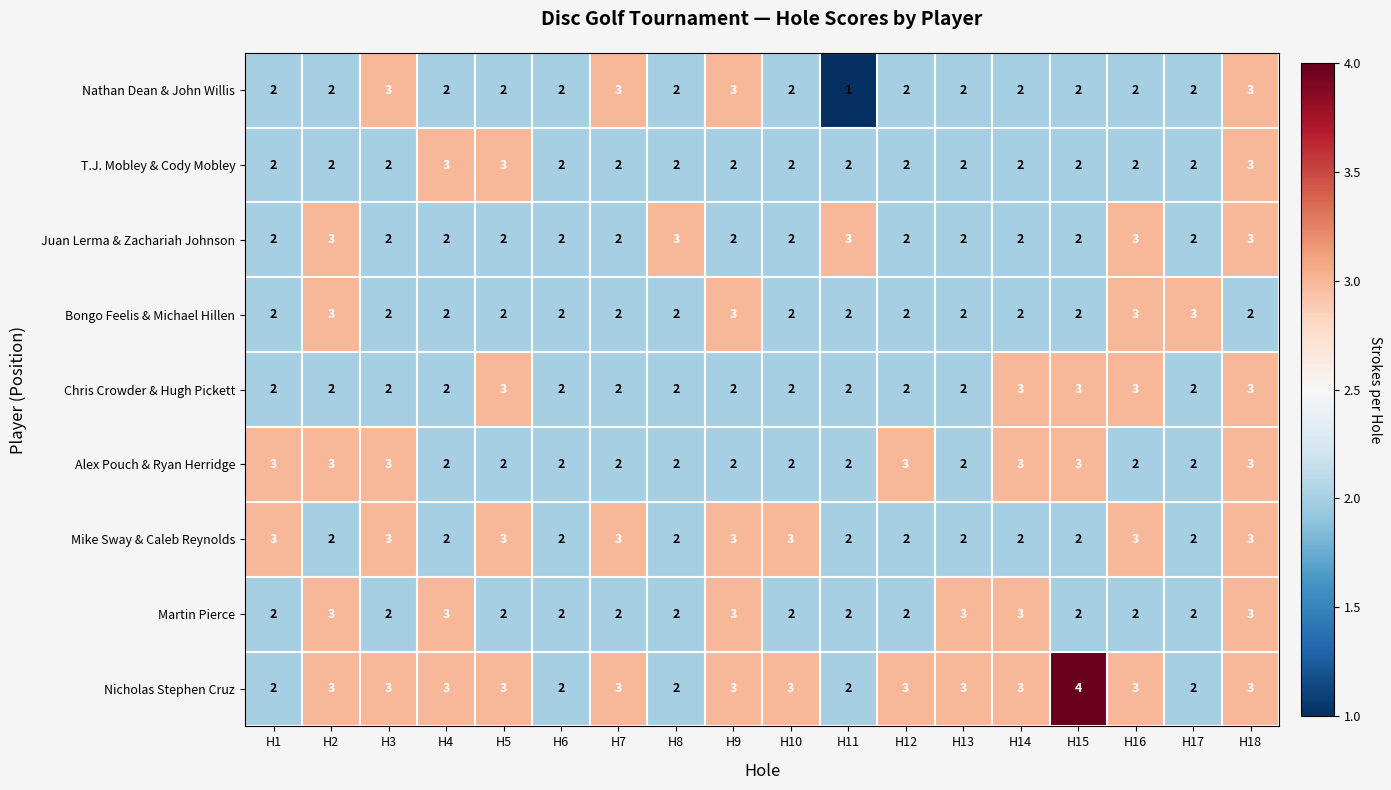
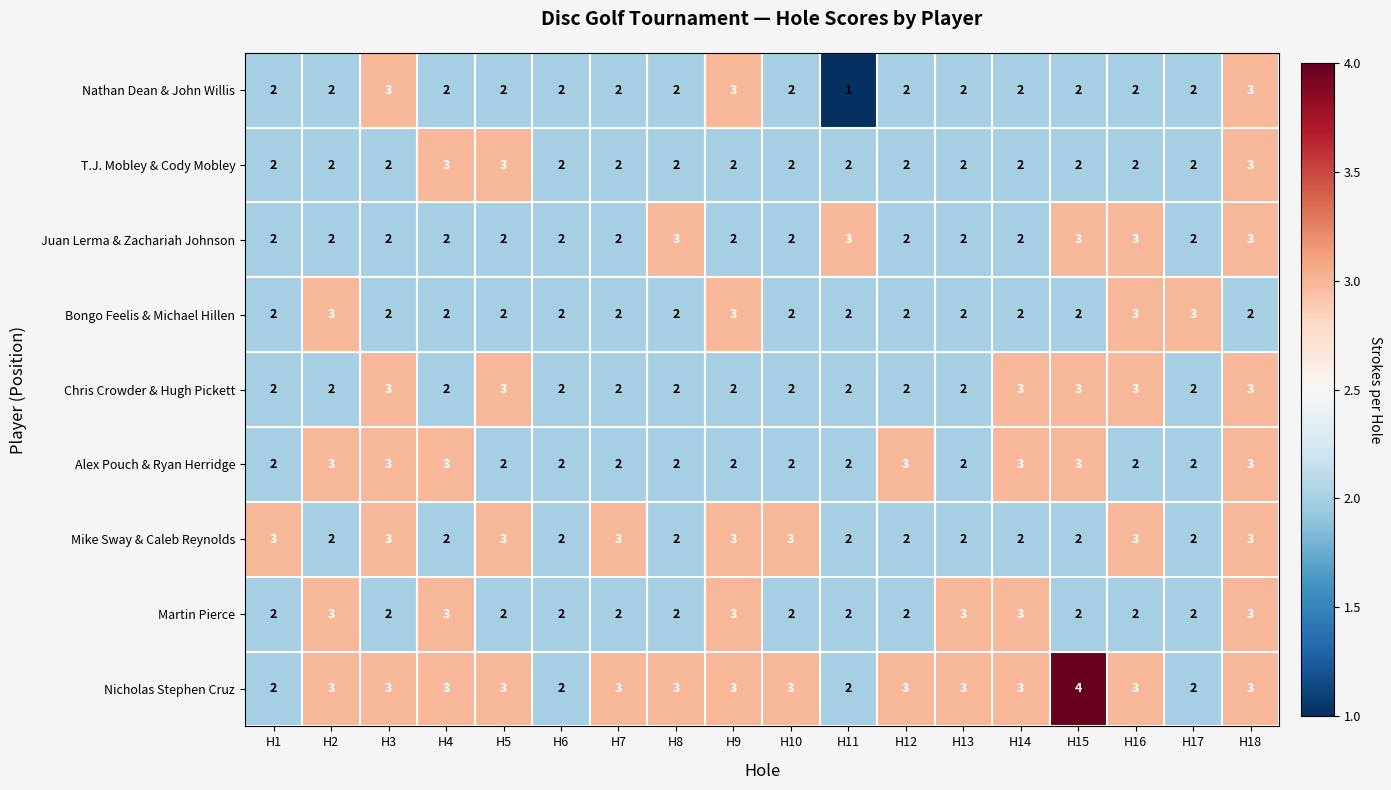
Nathan Dean & John Willis, H7: 3 -> 2
Juan Lerma & Zachariah Johnson, H2: 3 -> 2
Juan Lerma & Zachariah Johnson, H15: 2 -> 3
Chris Crowder & Hugh Pickett, H3: 2 -> 3
Alex Pouch & Ryan Herridge, H1: 3 -> 2
Alex Pouch & Ryan Herridge, H4: 2 -> 3
Nicholas Stephen Cruz, H8: 2 -> 3
